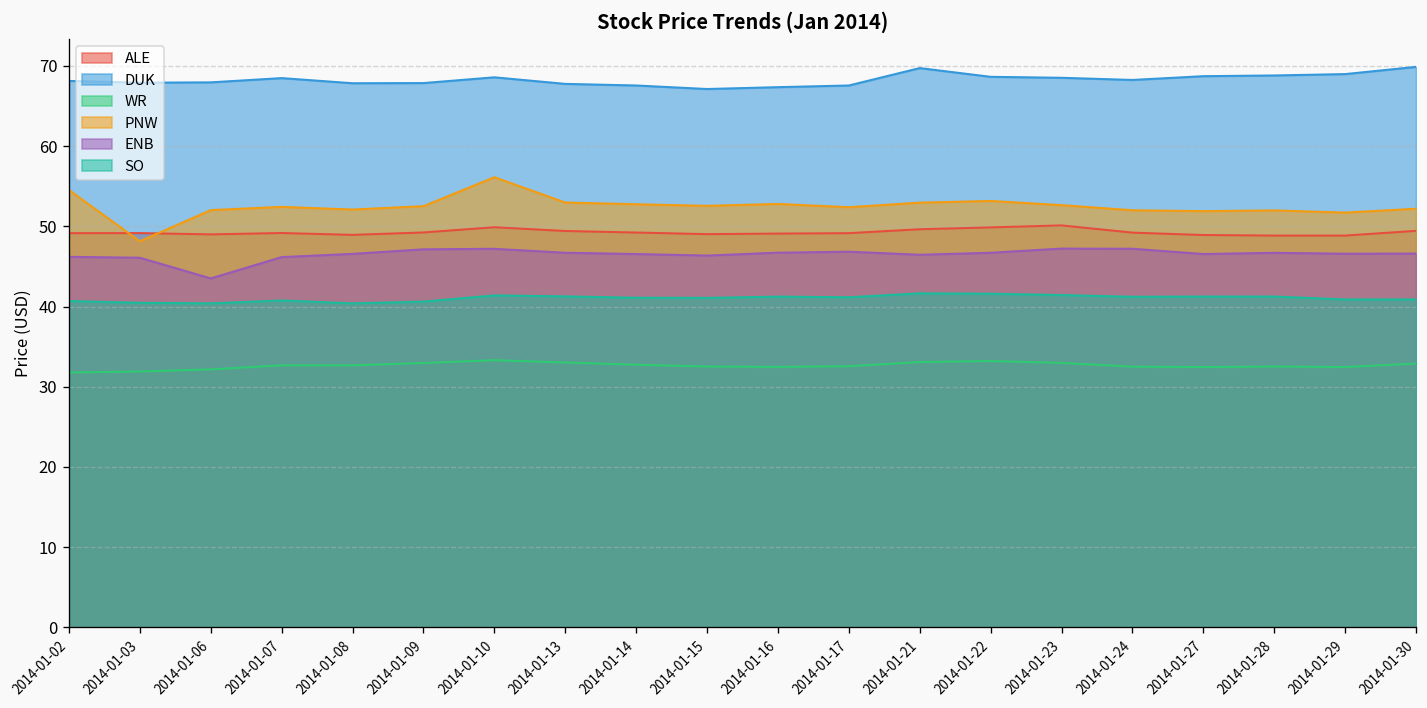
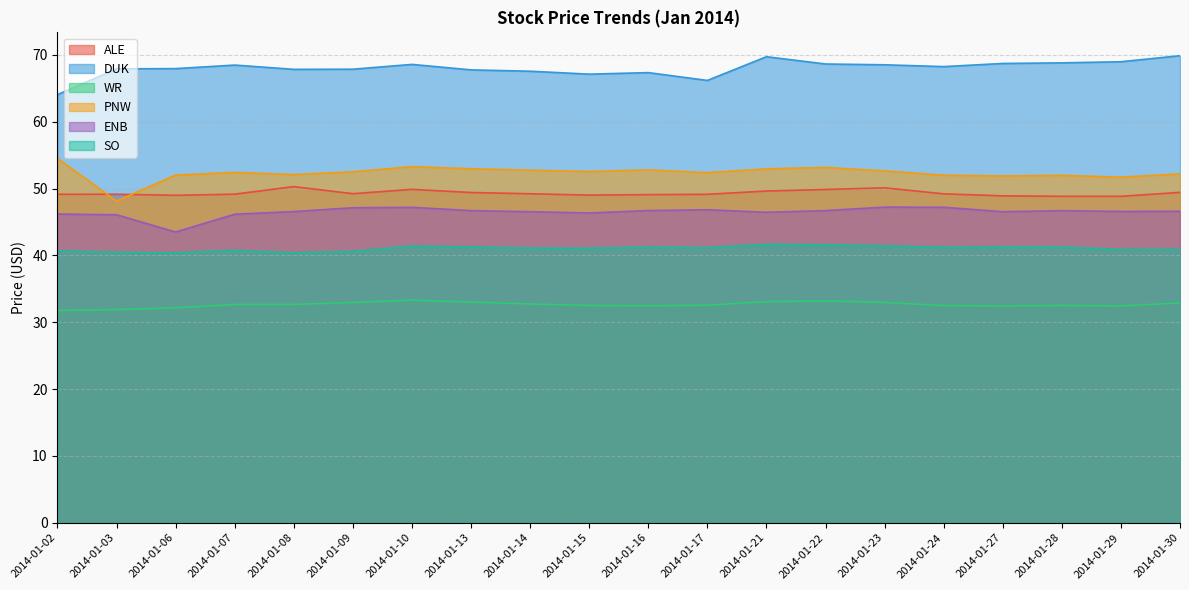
DUK, 2014-01-02: 68 -> 64
ALE, 2014-01-08: 49 -> 50
PNW, 2014-01-10: 56 -> 53
DUK, 2014-01-17: 68 -> 66
